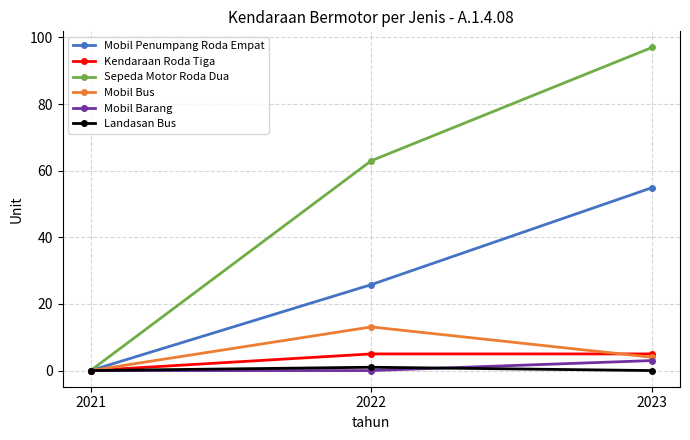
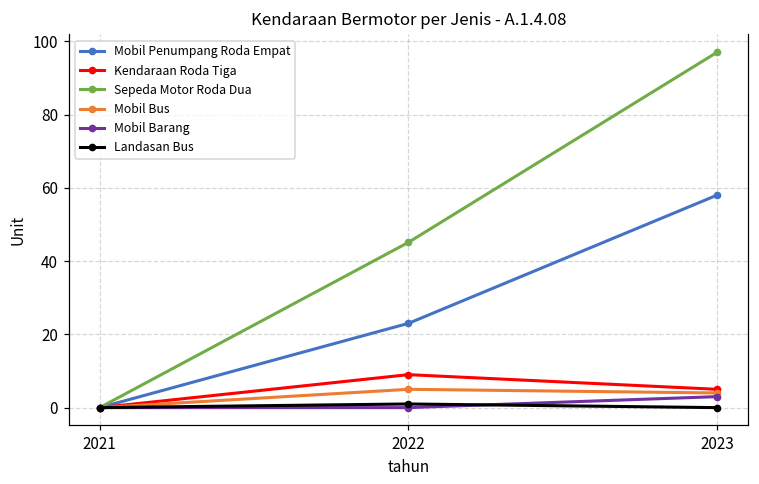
Mobil Penumpang Roda Empat, 2022: 26 -> 23
Kendaraan Roda Tiga, 2022: 5 -> 9
Sepeda Motor Roda Dua, 2022: 63 -> 45
Mobil Bus, 2022: 13 -> 5
Mobil Penumpang Roda Empat, 2023: 55 -> 58
